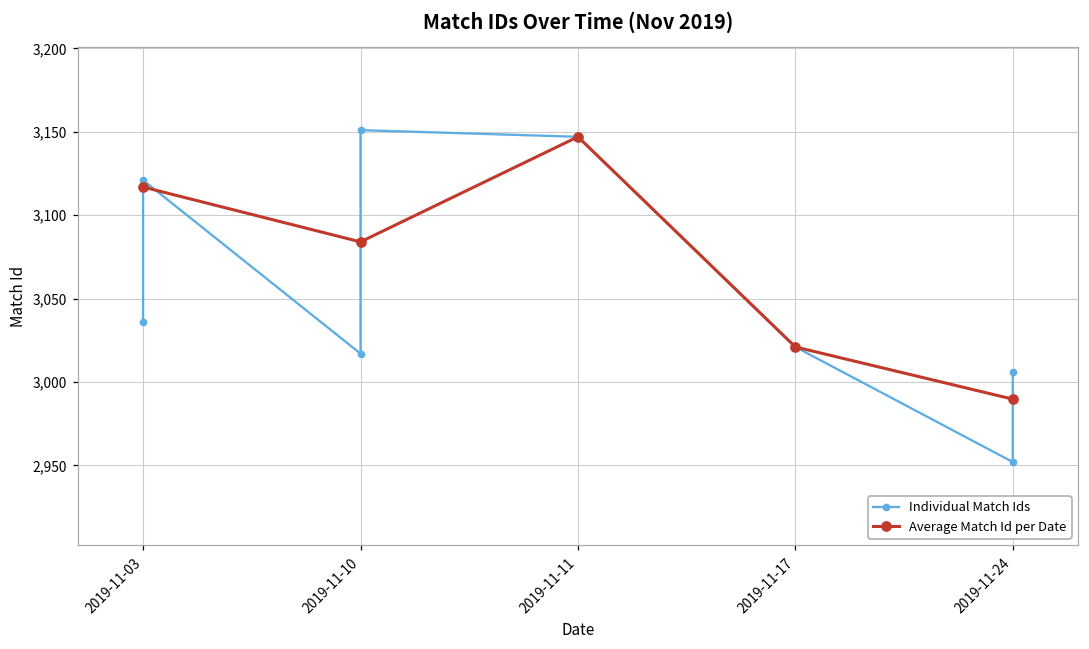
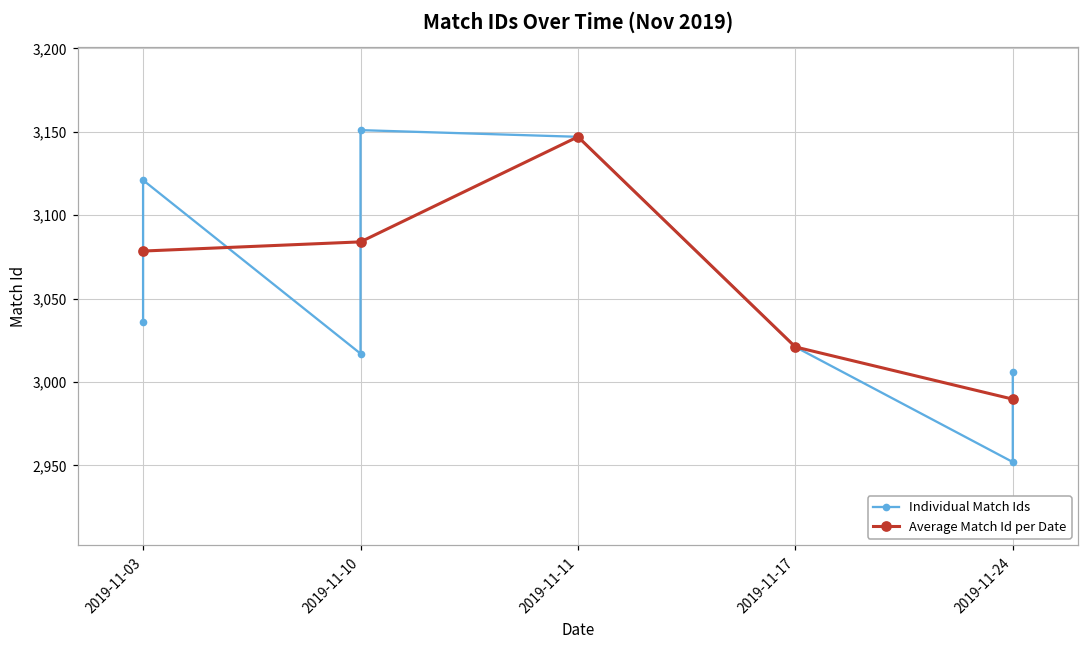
Average Match Id per Date, 2019-11-03: 3,117 -> 3,079
